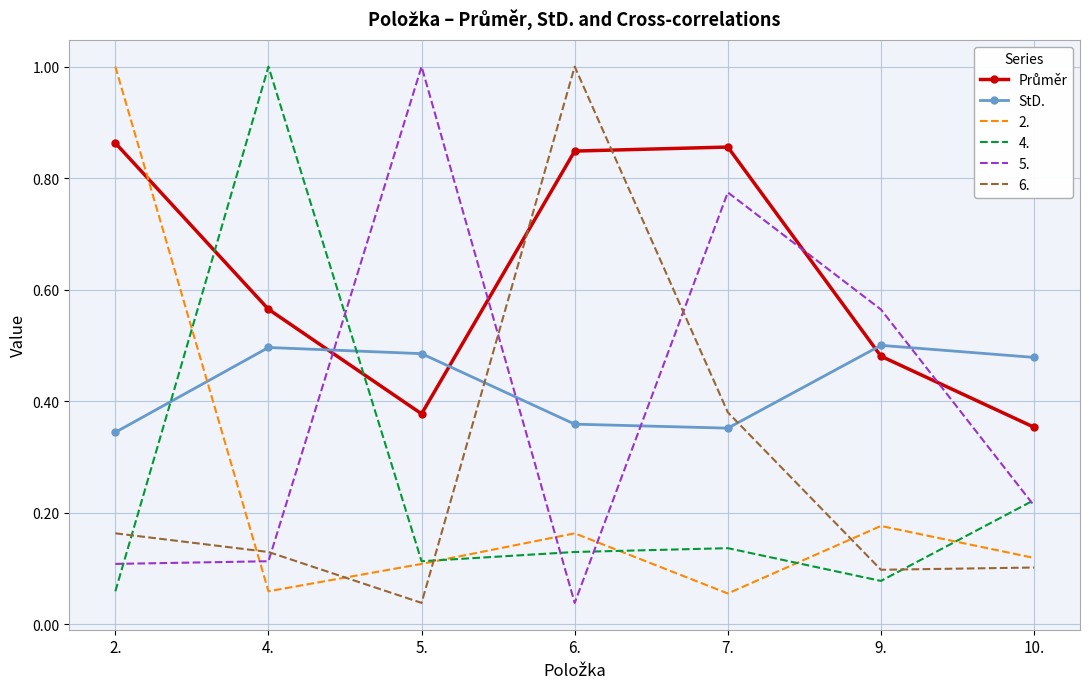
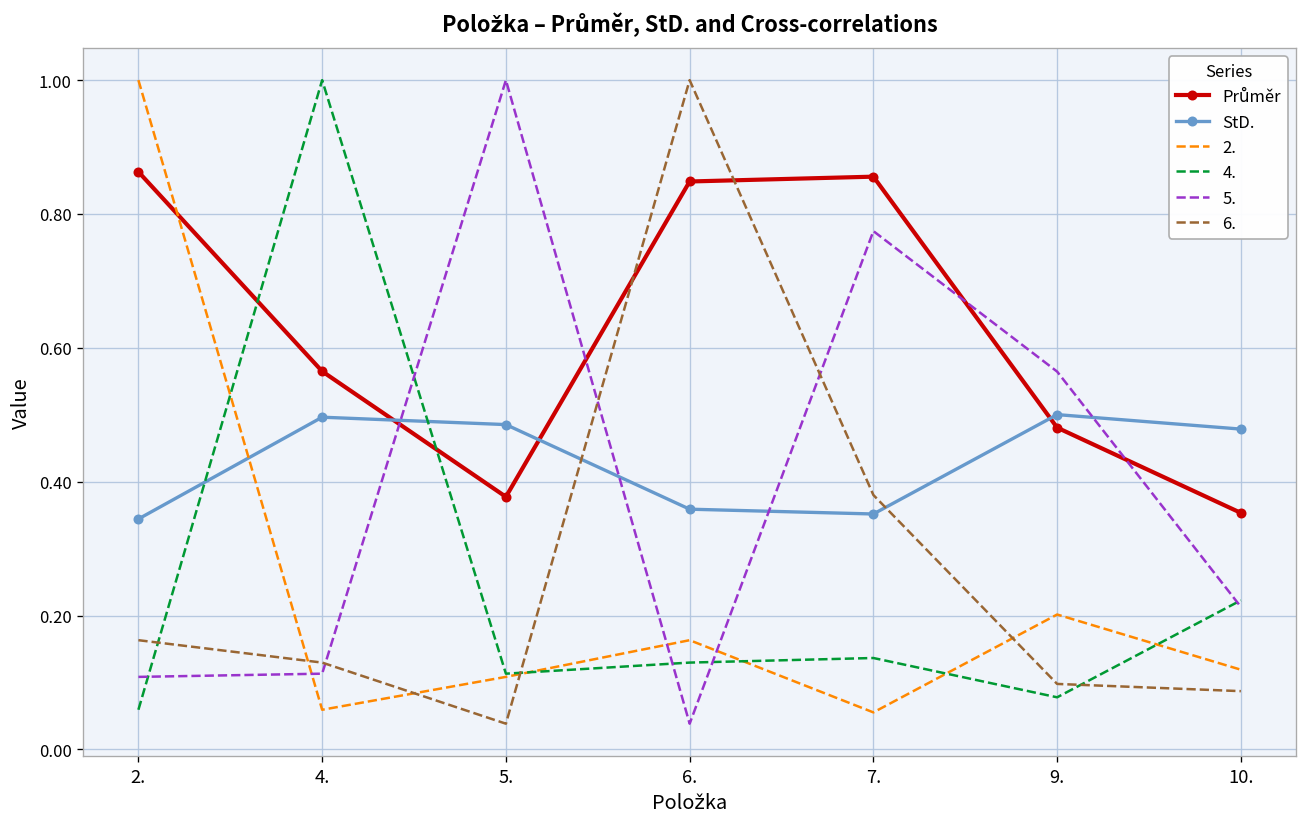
2., 9.: 0.18 -> 0.20
6., 10.: 0.10 -> 0.09
